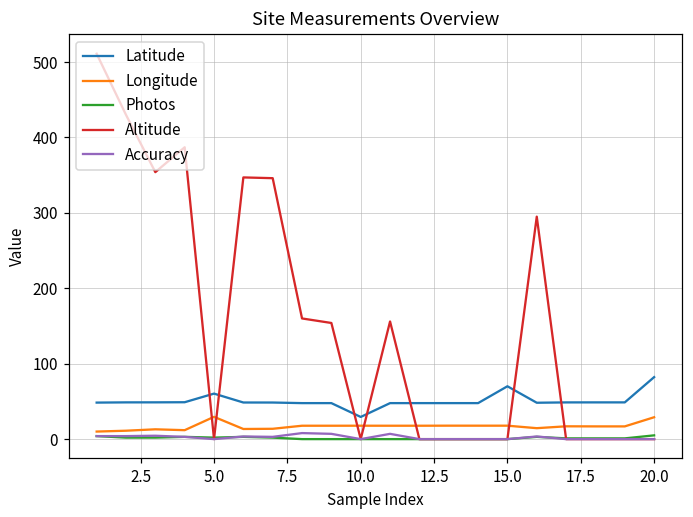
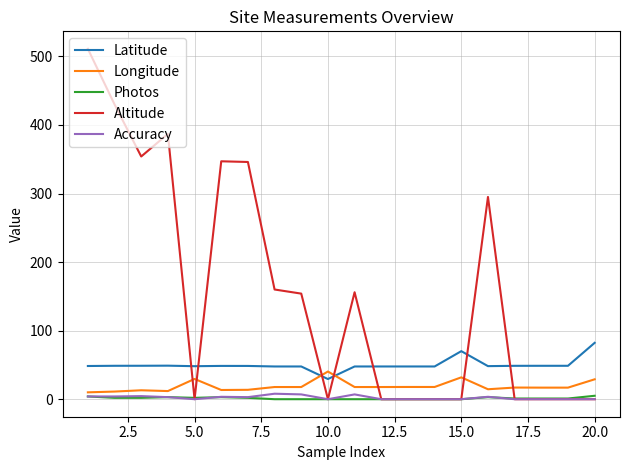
Latitude, 5.0: 60 -> 50
Longitude, 10.0: 20 -> 40
Longitude, 15.0: 20 -> 30
